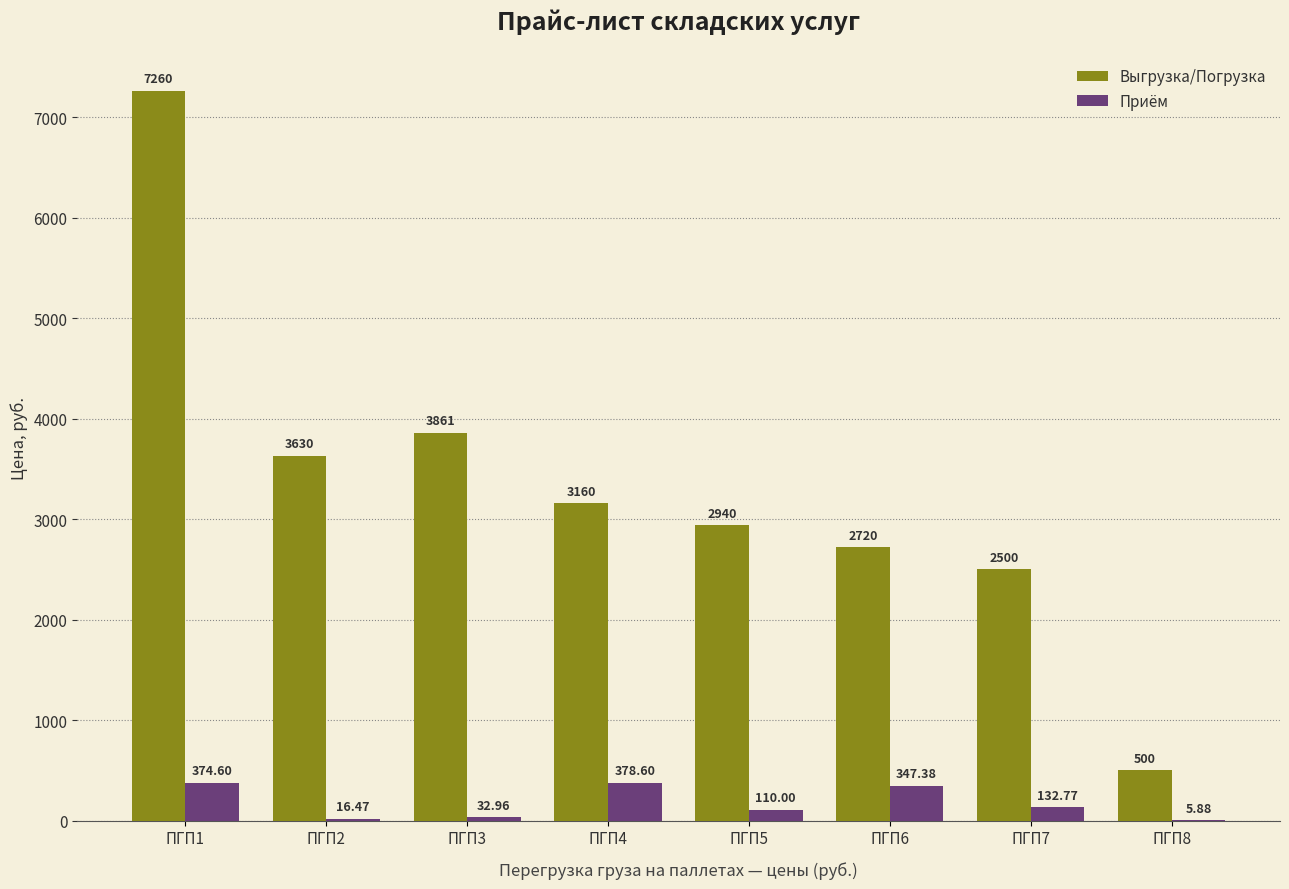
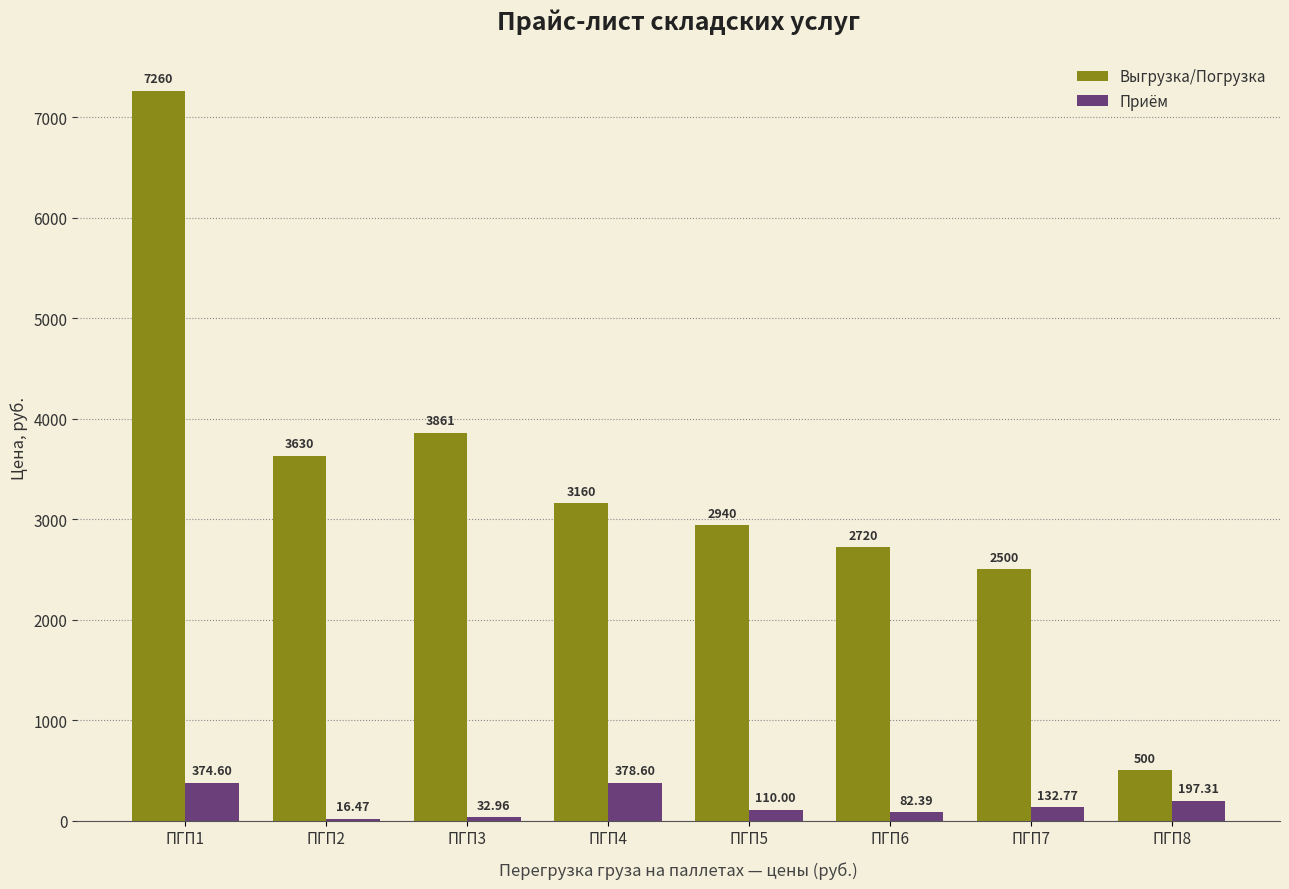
Приём, ПГП6: 347.38 -> 82.39
Приём, ПГП8: 5.88 -> 197.31
